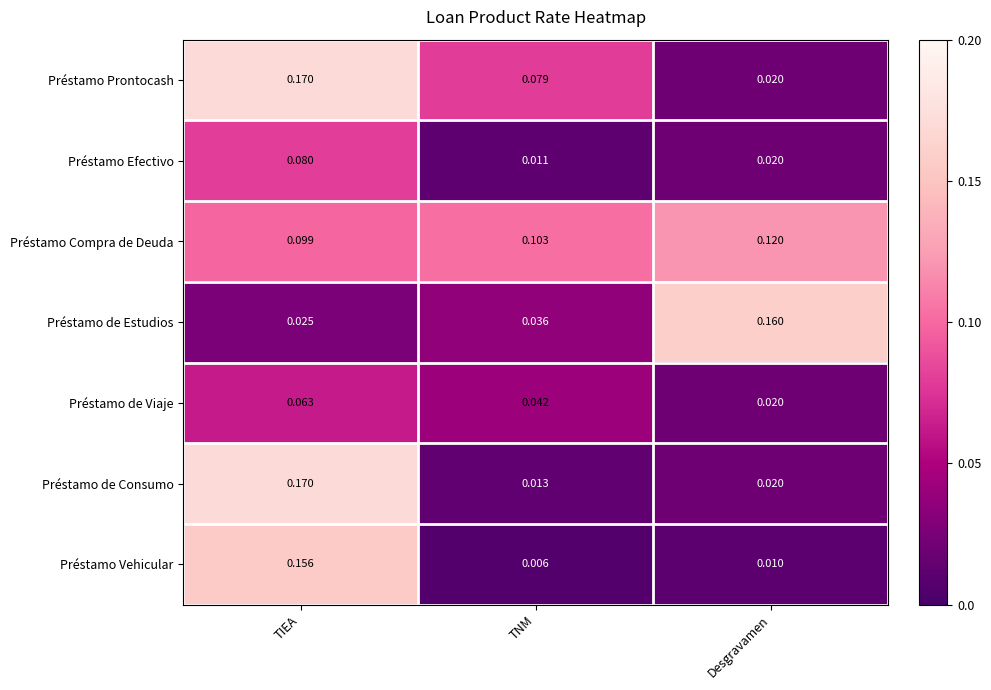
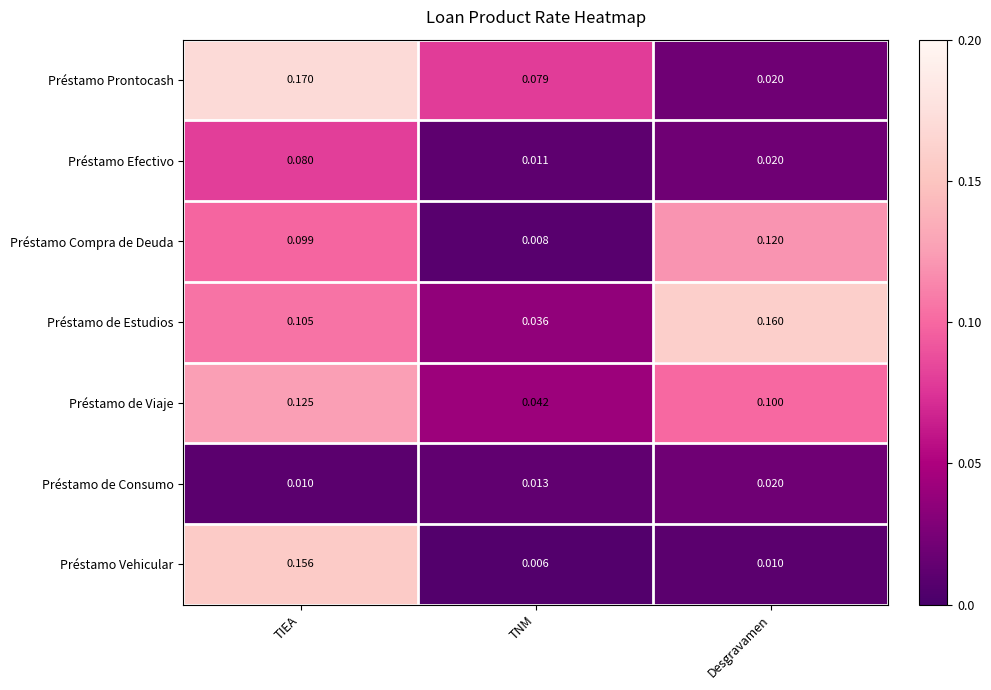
Préstamo Compra de Deuda, TNM: 0.103 -> 0.008
Préstamo de Estudios, TIEA: 0.025 -> 0.105
Préstamo de Viaje, TIEA: 0.063 -> 0.125
Préstamo de Viaje, Desgravamen: 0.020 -> 0.100
Préstamo de Consumo, TIEA: 0.170 -> 0.010
